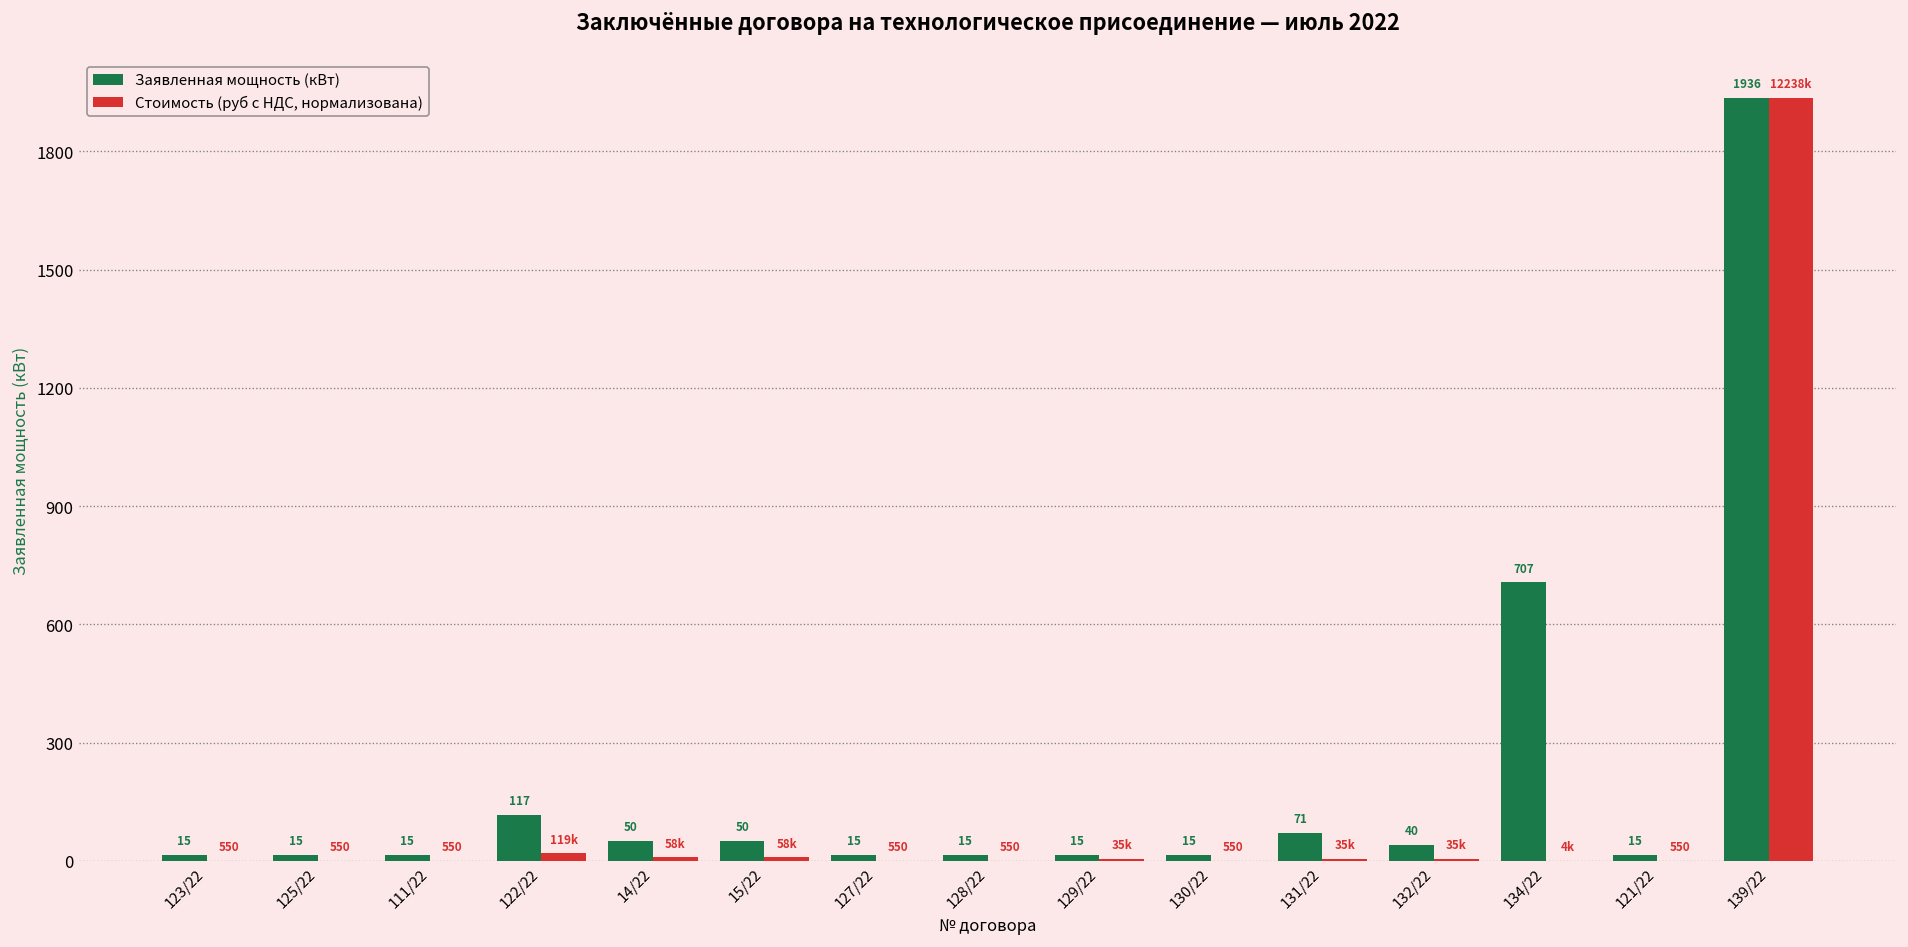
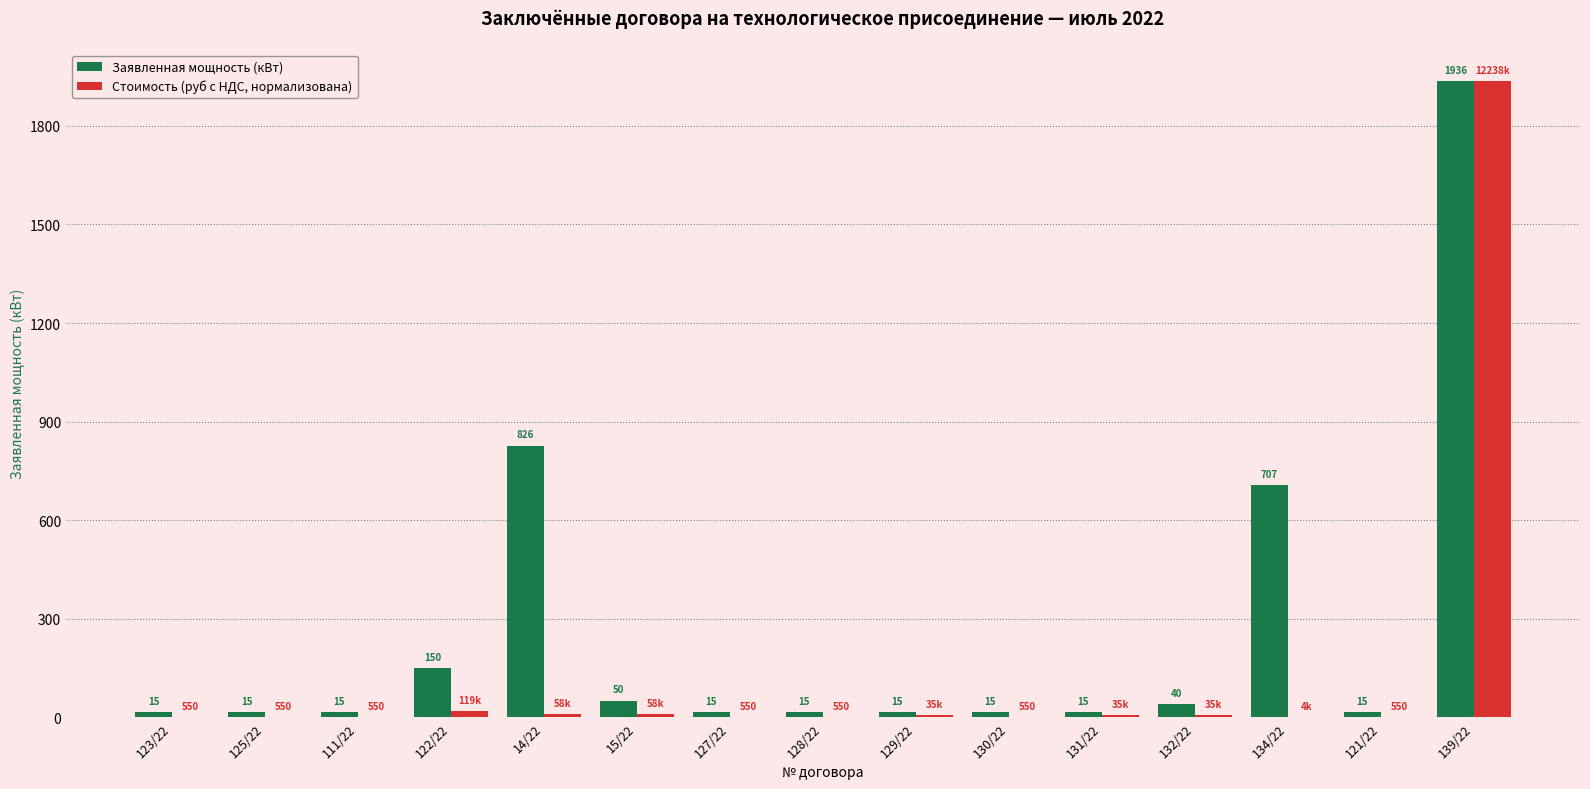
Заявленная мощность (кВт), 122/22: 117 -> 150
Заявленная мощность (кВт), 14/22: 50 -> 826
Заявленная мощность (кВт), 131/22: 71 -> 15
